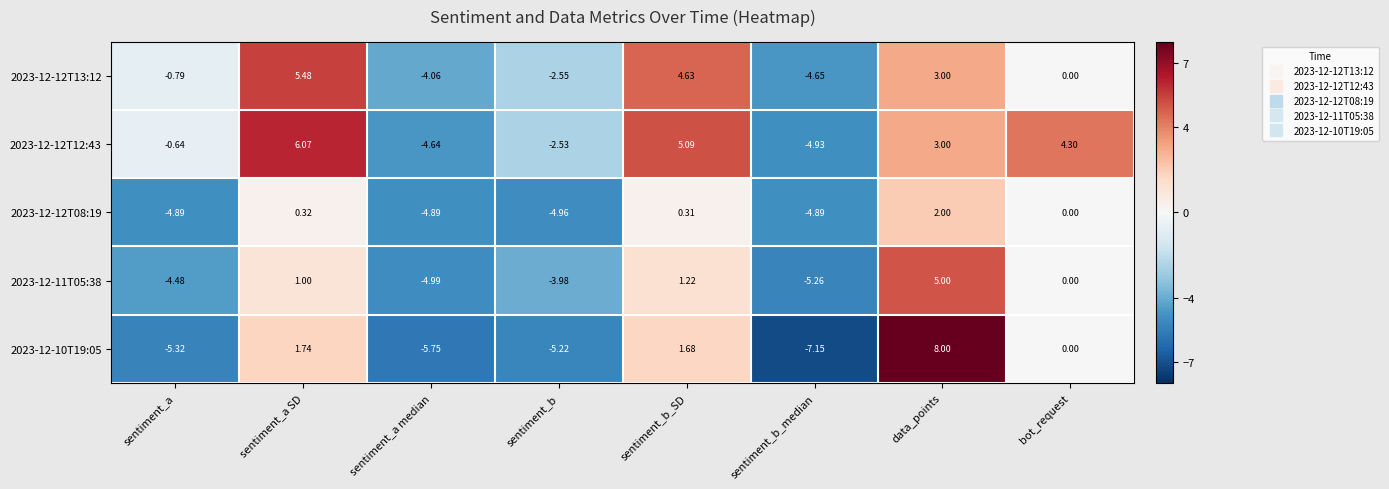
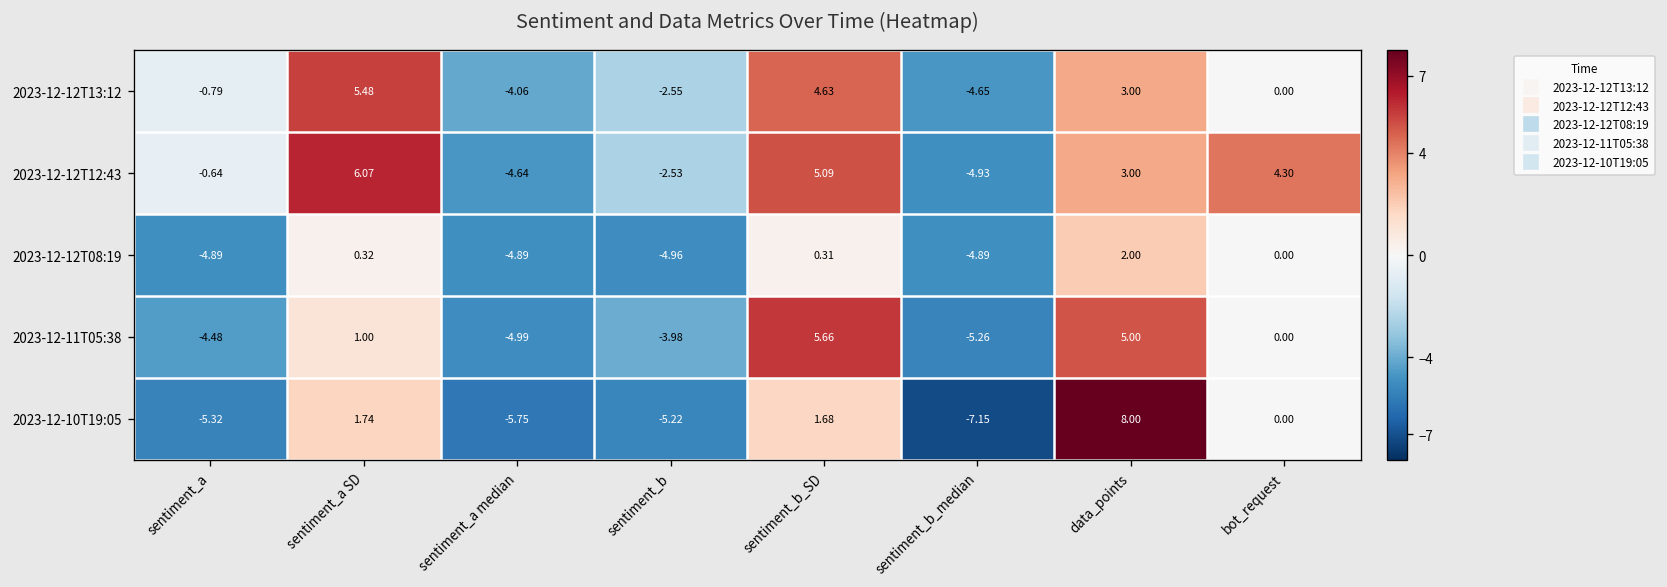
2023-12-11T05:38, sentiment_b_SD: 1.22 -> 5.66
